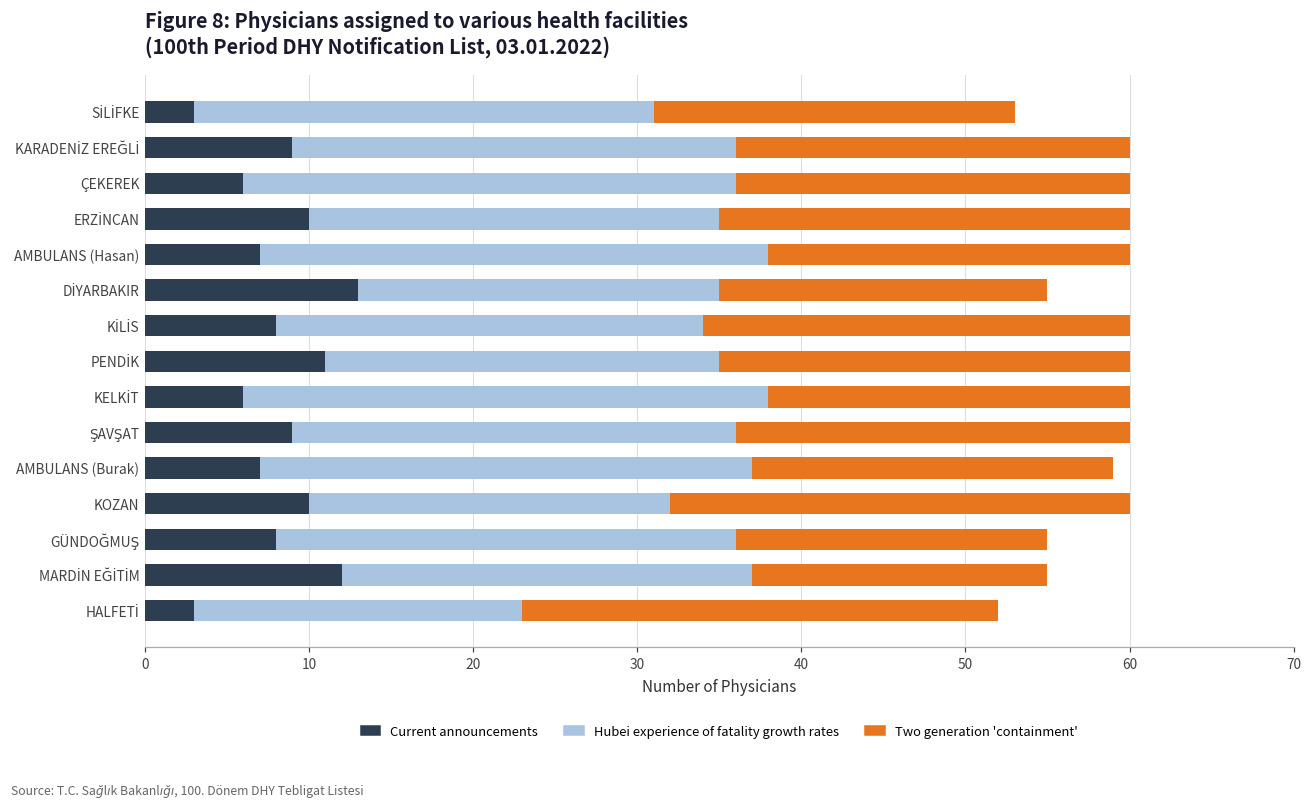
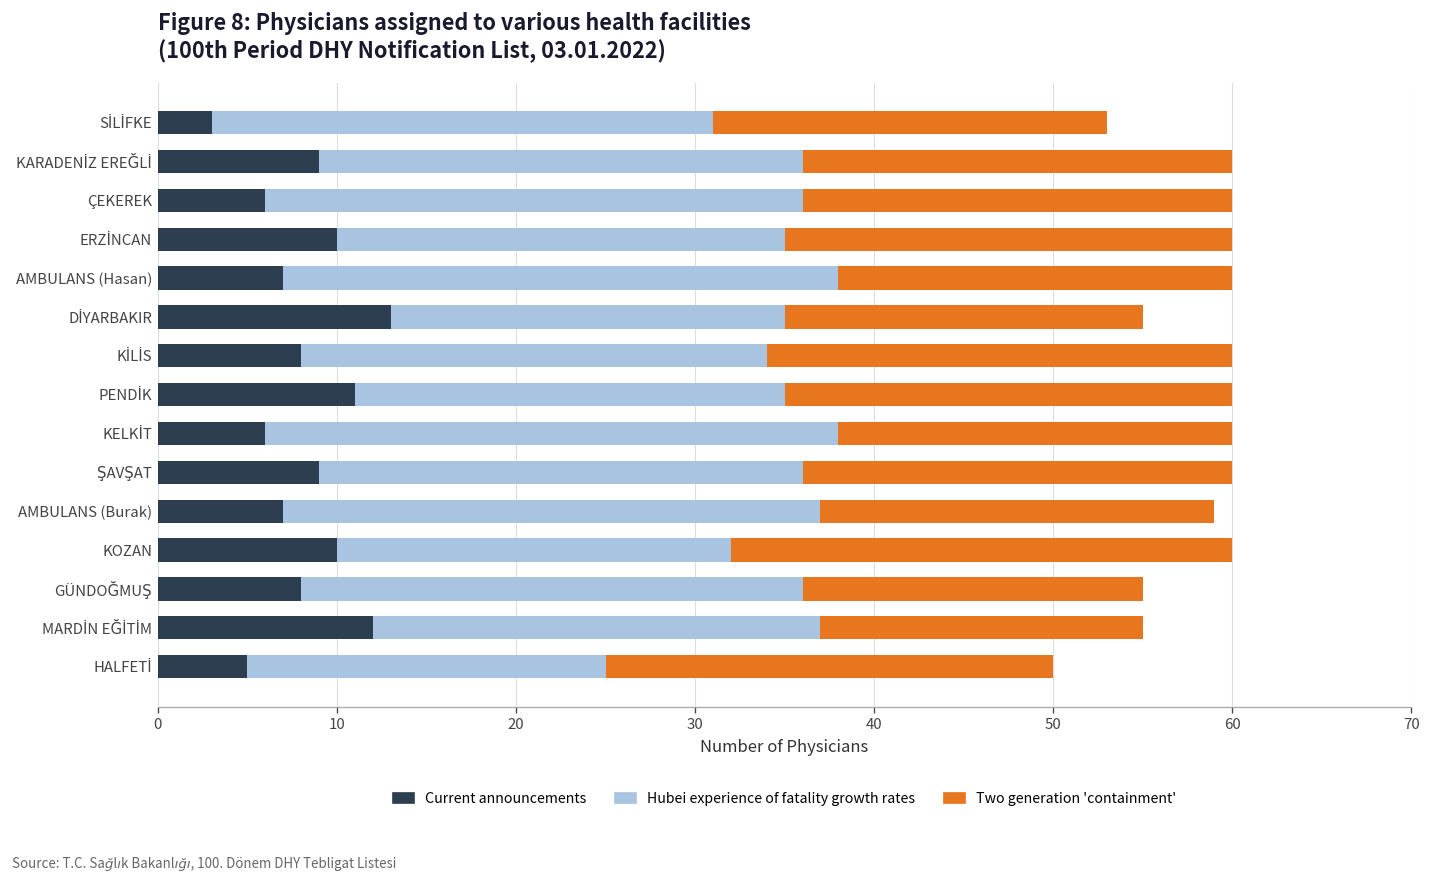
Current announcements, HALFETİ: 3 -> 5
Two generation 'containment', HALFETİ: 29 -> 25
